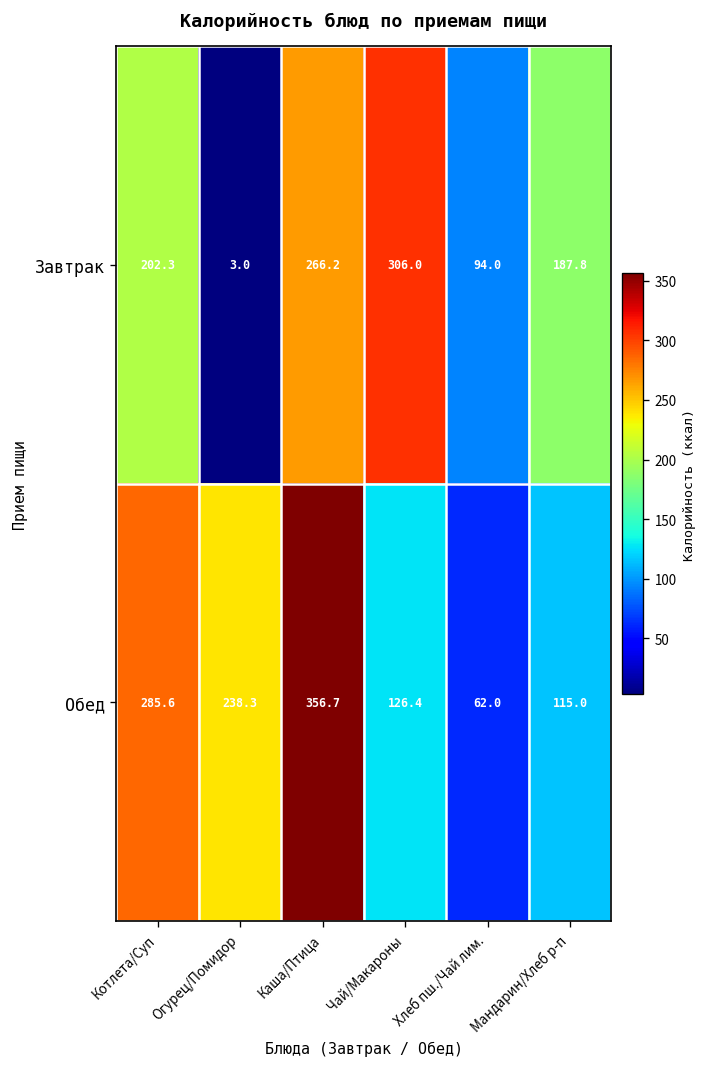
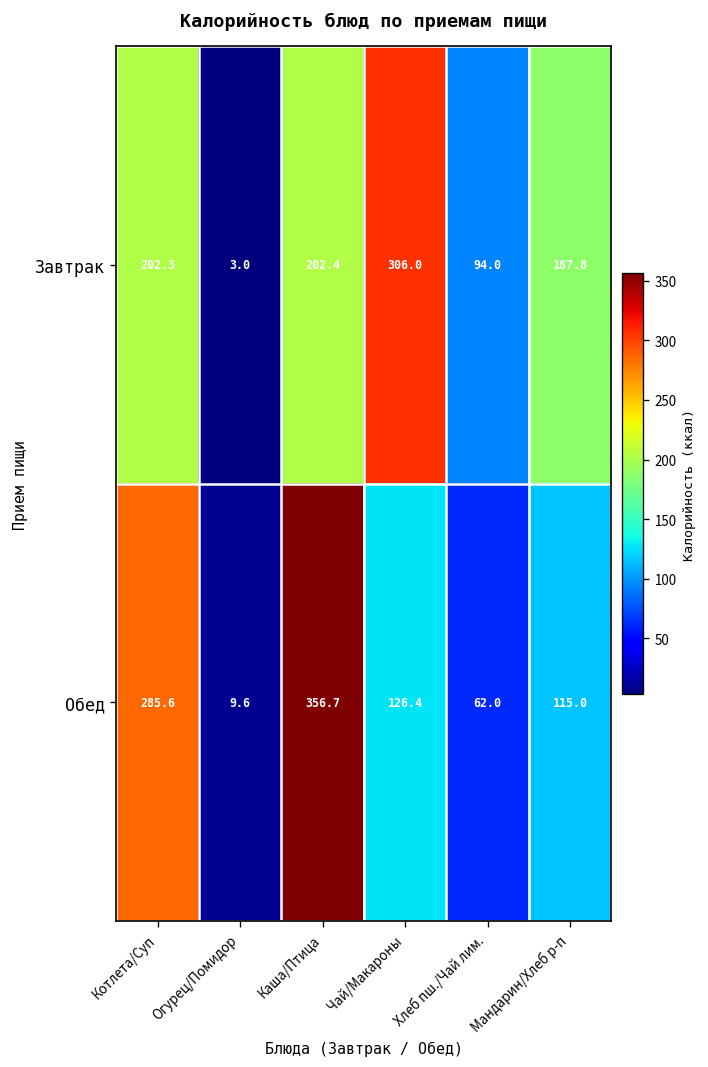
Завтрак, Каша/Птица: 266.2 -> 202.4
Обед, Огурец/Помидор: 238.3 -> 9.6
